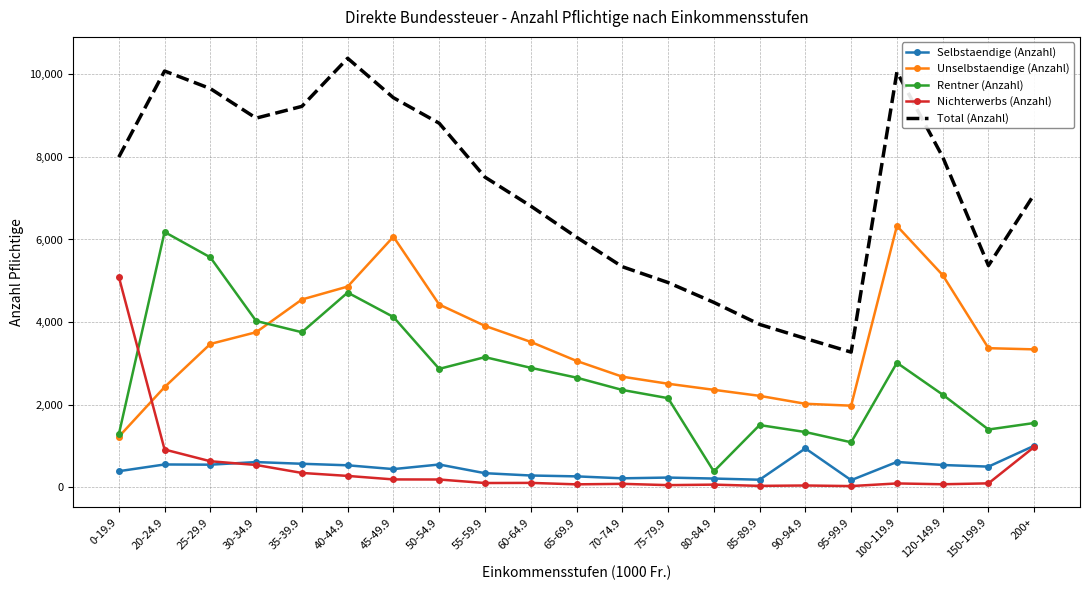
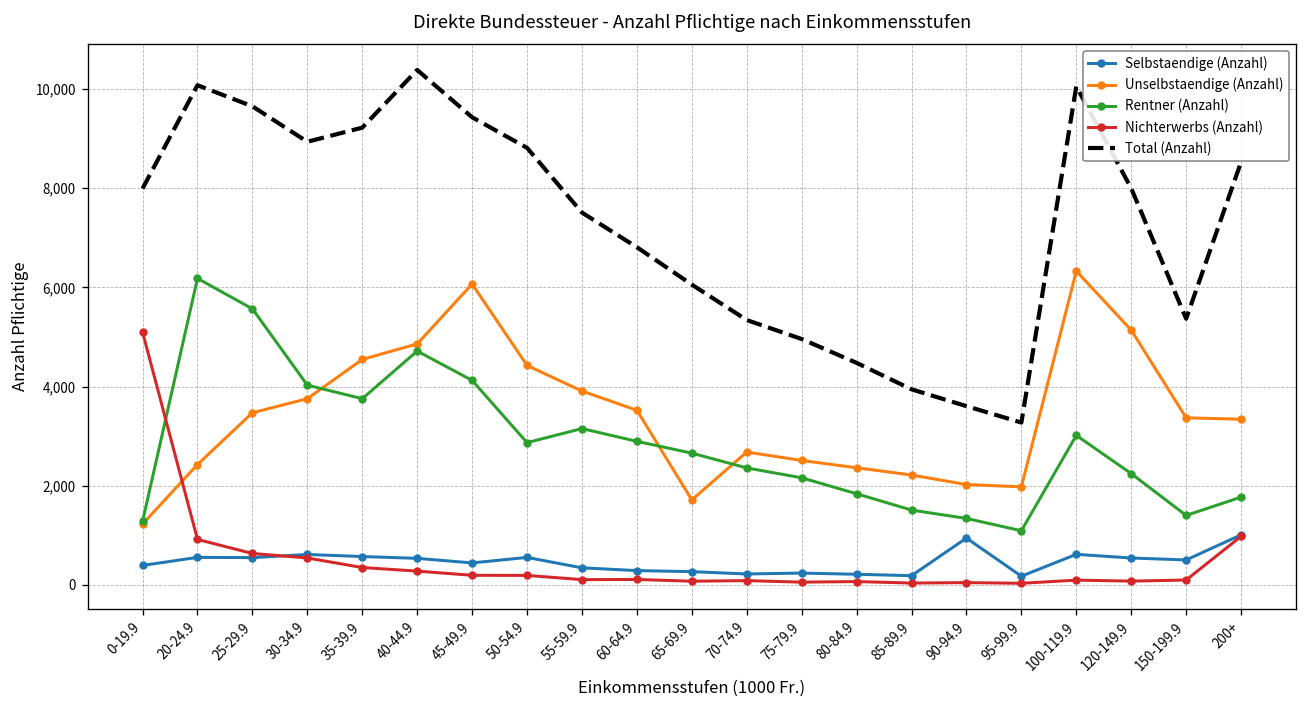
Unselbstaendige (Anzahl), 65-69.9: 3,100 -> 1,700
Rentner (Anzahl), 80-84.9: 400 -> 1,800
Rentner (Anzahl), 200+: 1,600 -> 1,800
Total (Anzahl), 200+: 7,100 -> 8,500
